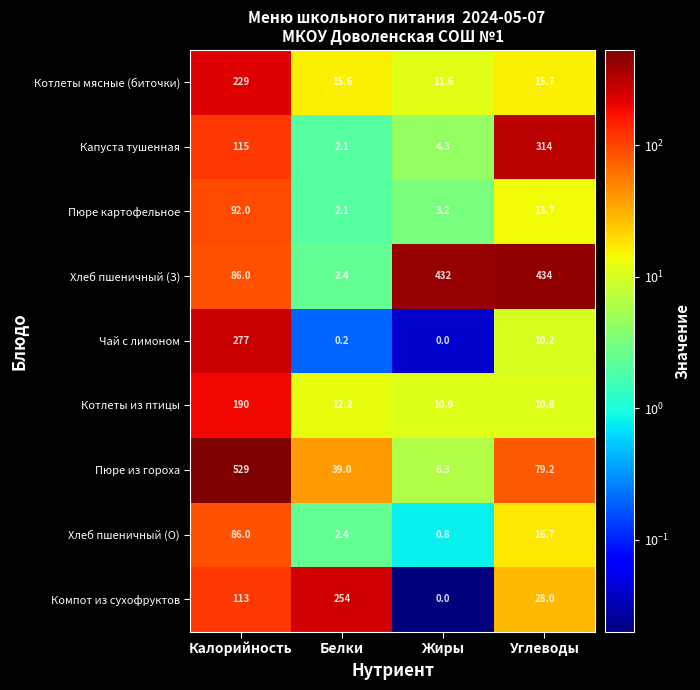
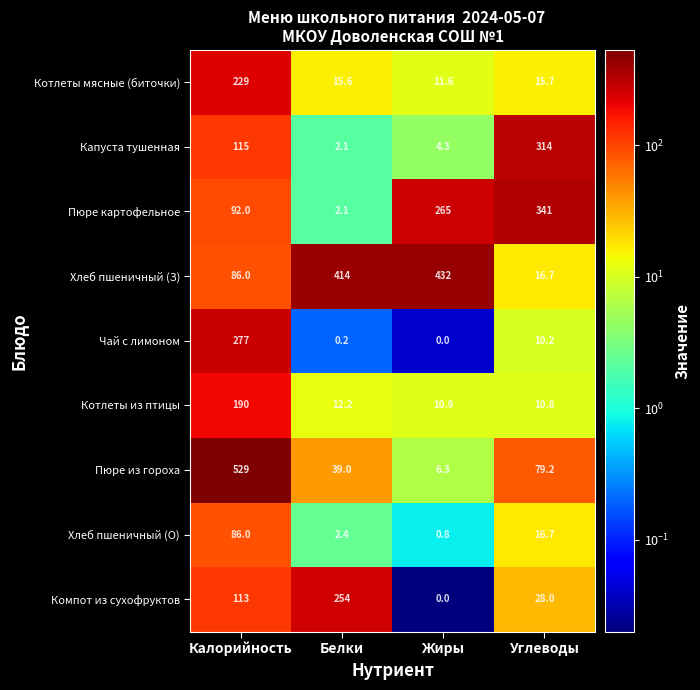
Пюре картофельное, Жиры: 3.2 -> 265
Пюре картофельное, Углеводы: 13.7 -> 341
Хлеб пшеничный (З), Белки: 2.4 -> 414
Хлеб пшеничный (З), Углеводы: 434 -> 16.7
